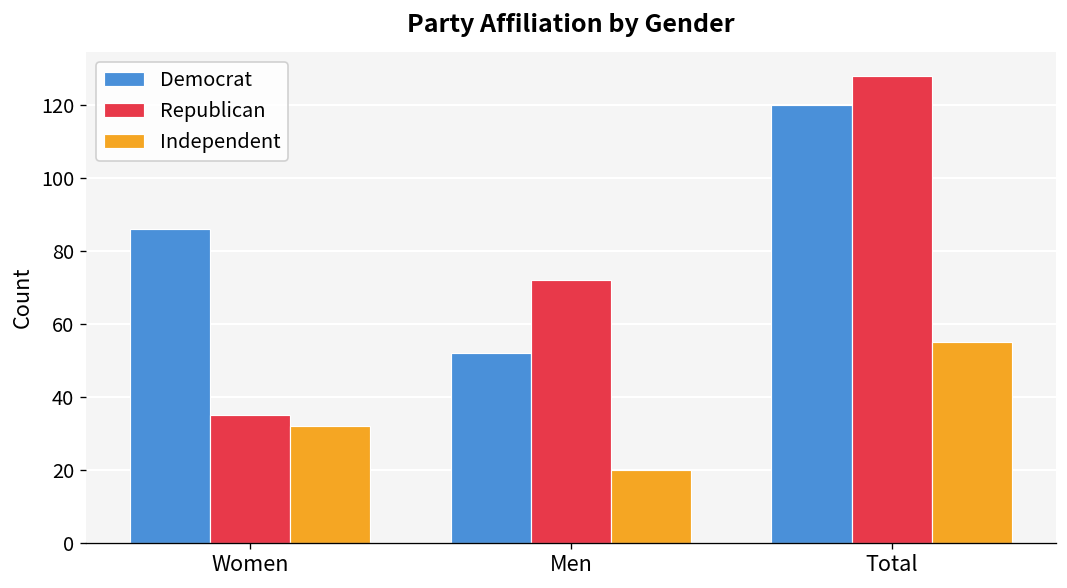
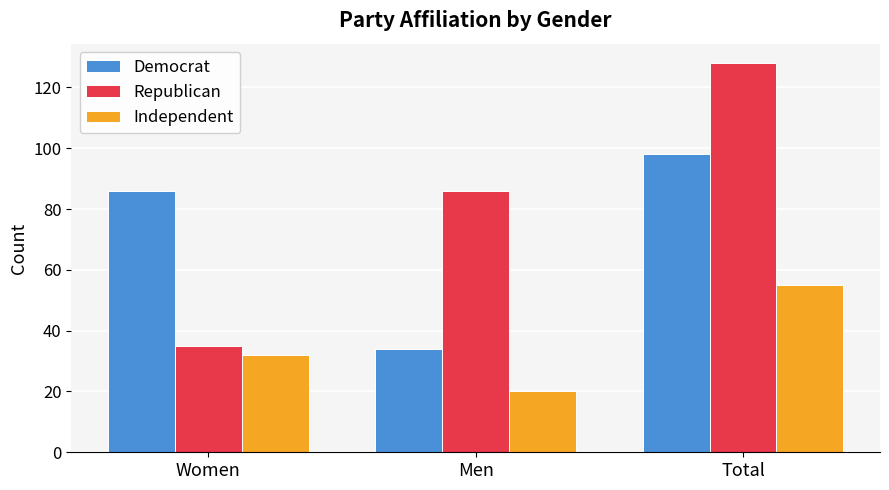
Democrat, Men: 52 -> 34
Republican, Men: 72 -> 86
Democrat, Total: 120 -> 98
